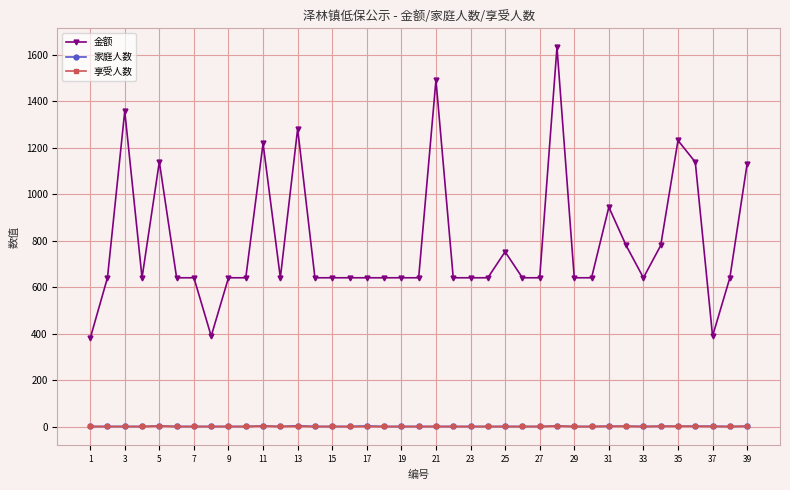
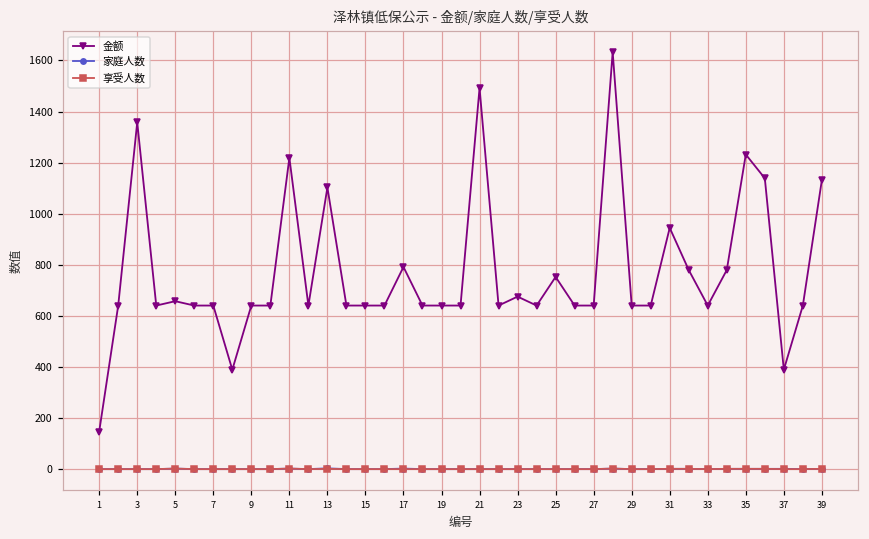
金额, 1: 380 -> 150
金额, 5: 1140 -> 660
金额, 13: 1280 -> 1100
金额, 17: 640 -> 790
金额, 23: 640 -> 680
